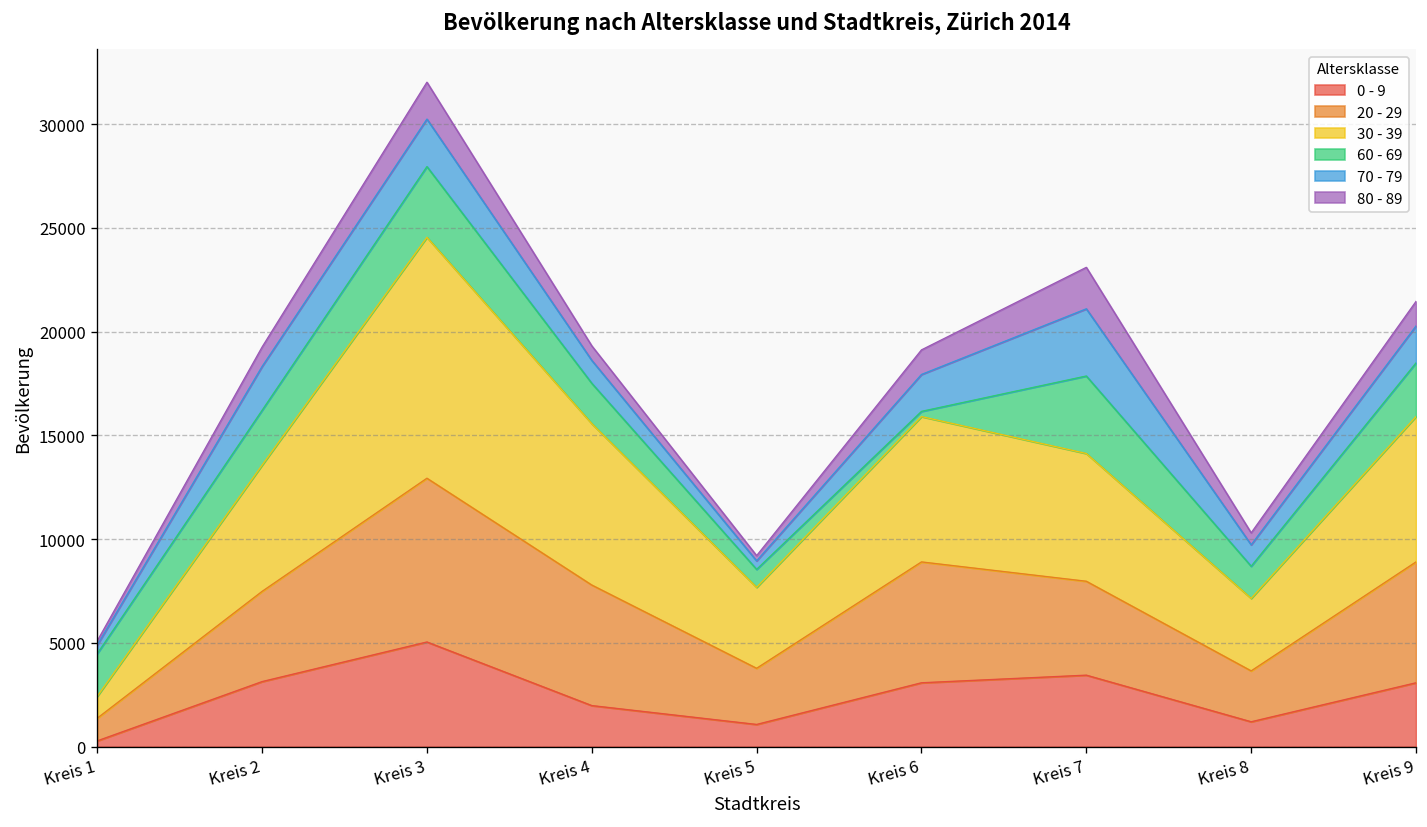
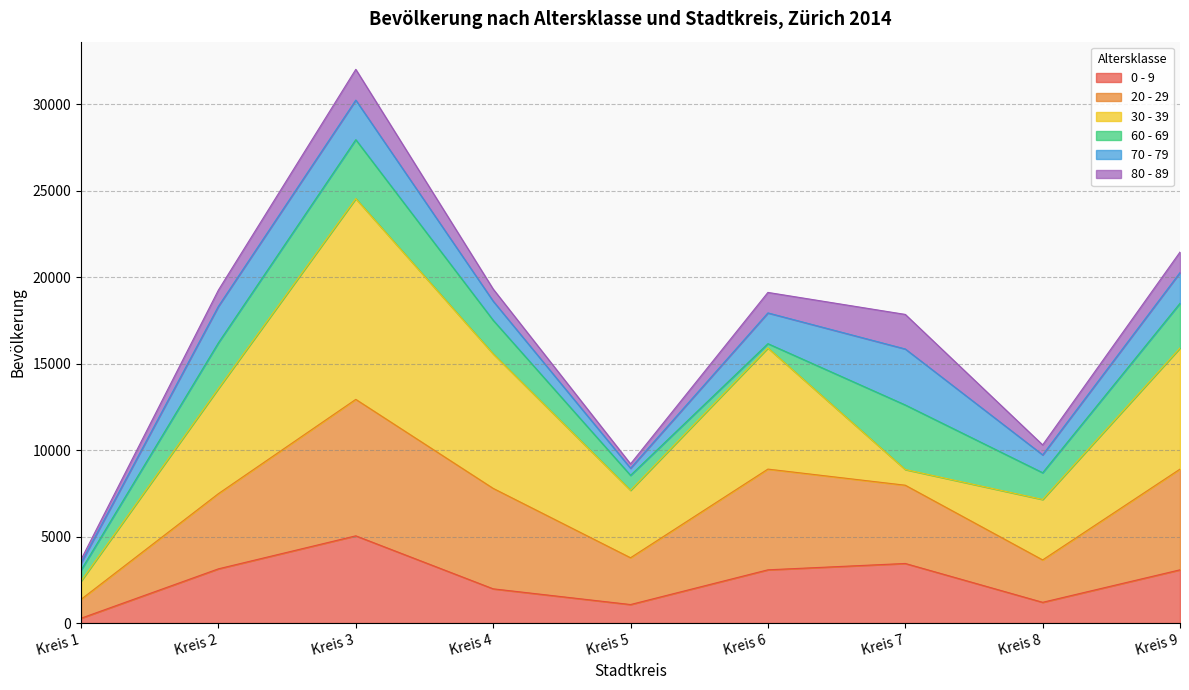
60 - 69, Kreis 1: 2100 -> 600
30 - 39, Kreis 7: 6200 -> 900
